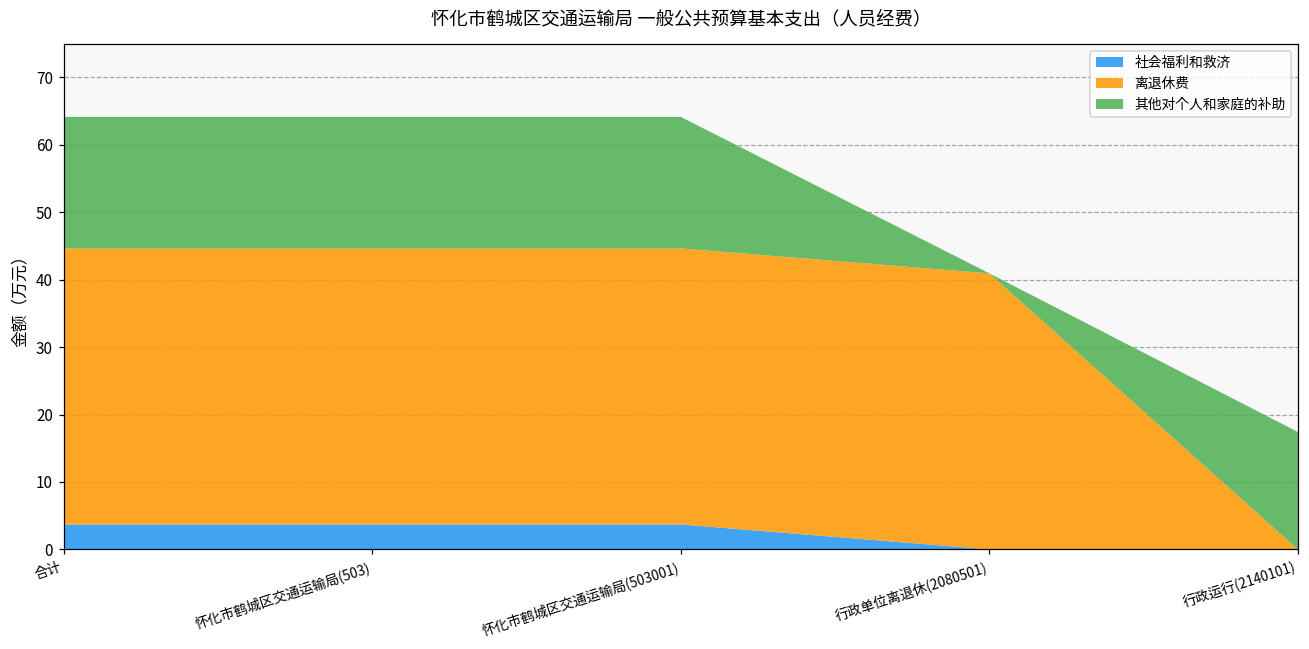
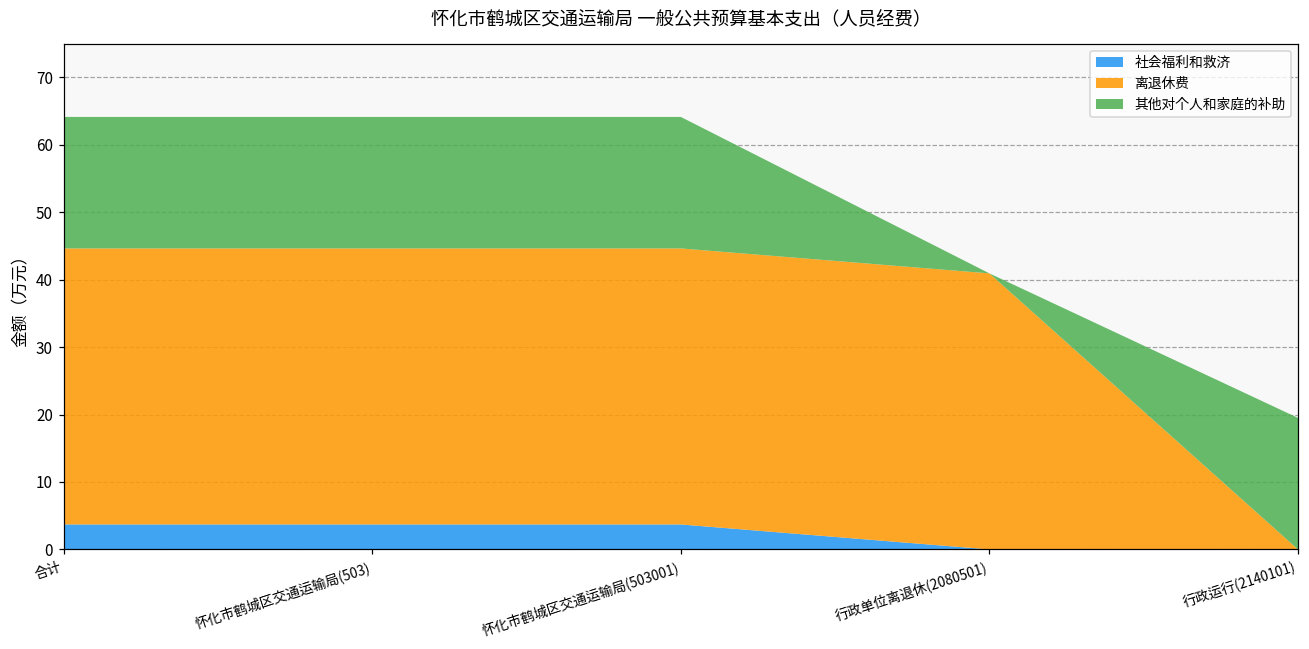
其他对个人和家庭的补助, 行政运行(2140101): 17 -> 20
